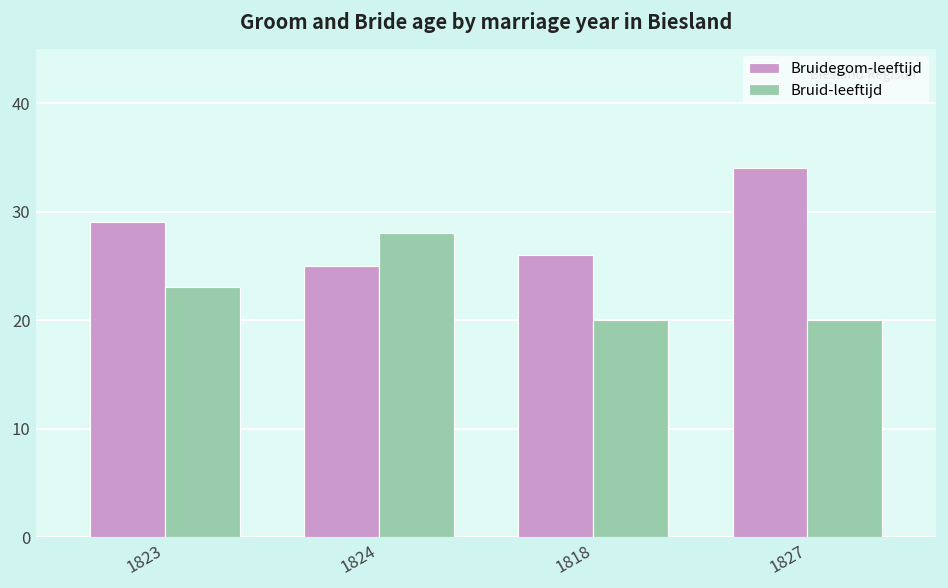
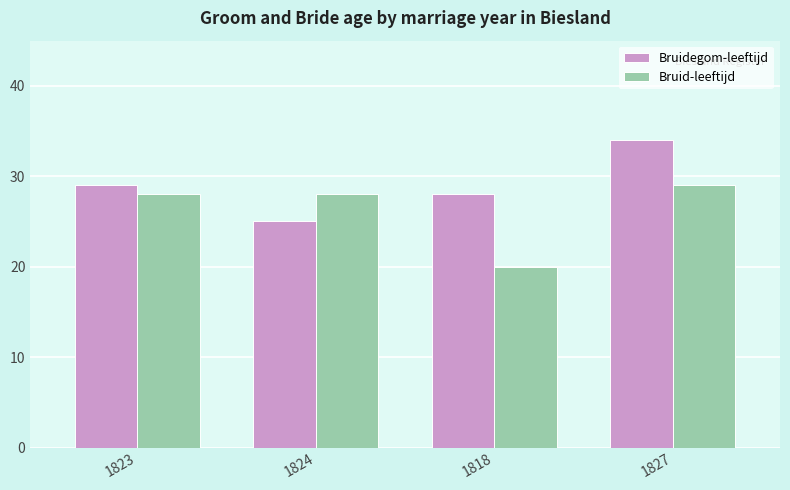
Bruid-leeftijd, 1823: 23 -> 28
Bruidegom-leeftijd, 1818: 26 -> 28
Bruid-leeftijd, 1827: 20 -> 29
